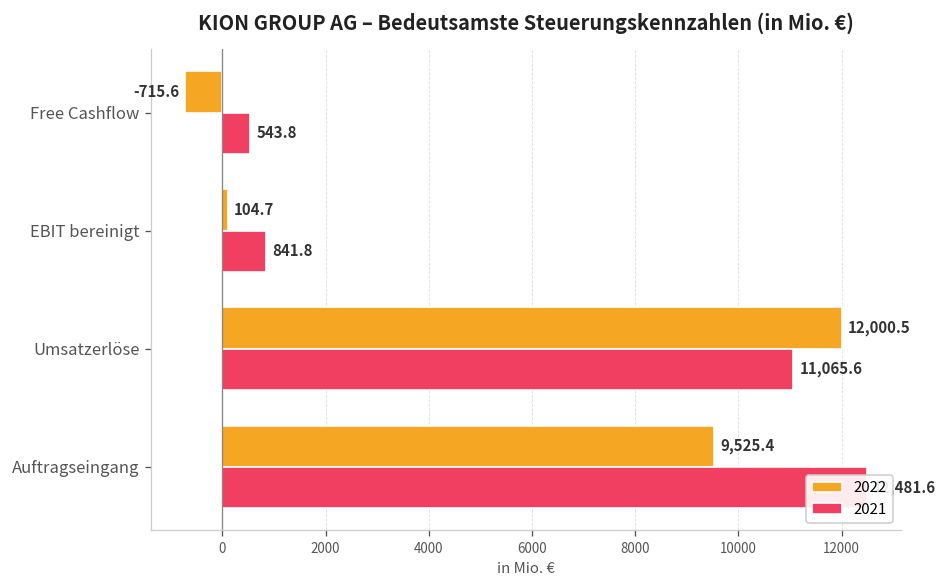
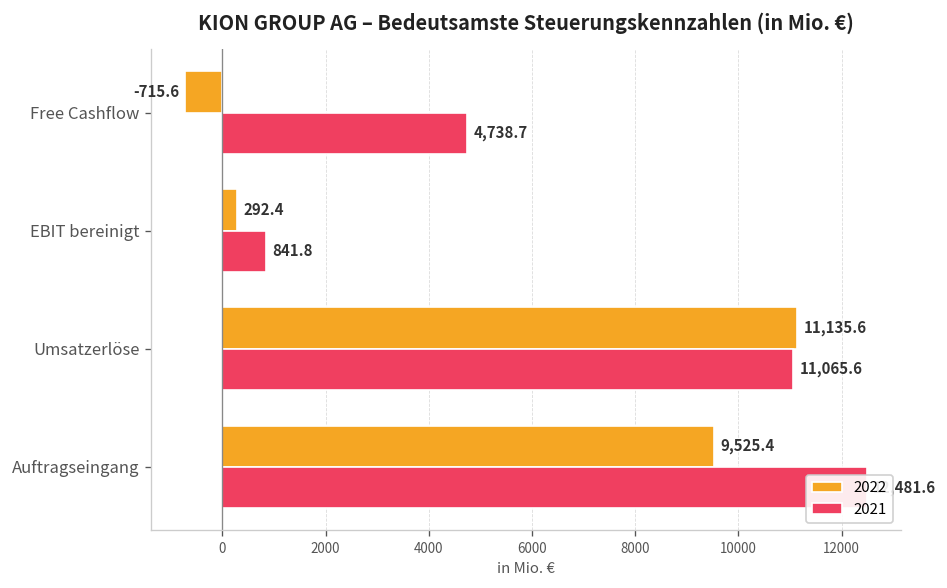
2021, Free Cashflow: 543.8 -> 4,738.7
2022, EBIT bereinigt: 104.7 -> 292.4
2022, Umsatzerlöse: 12,000.5 -> 11,135.6
